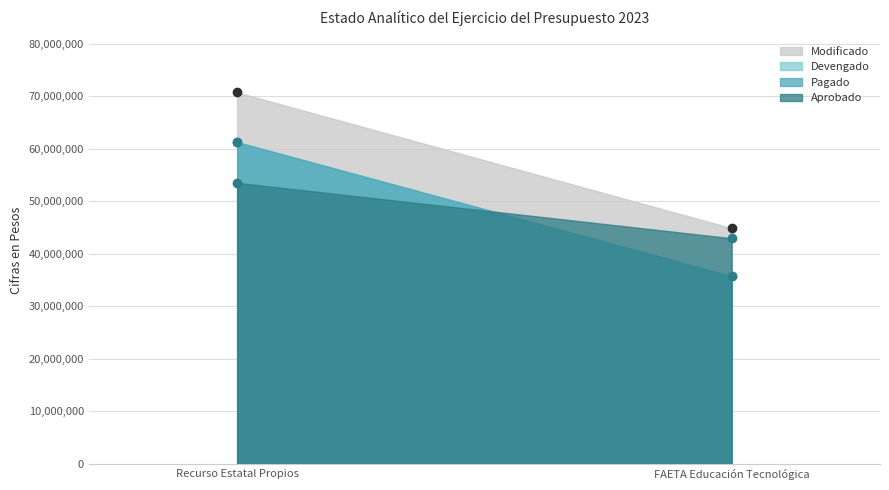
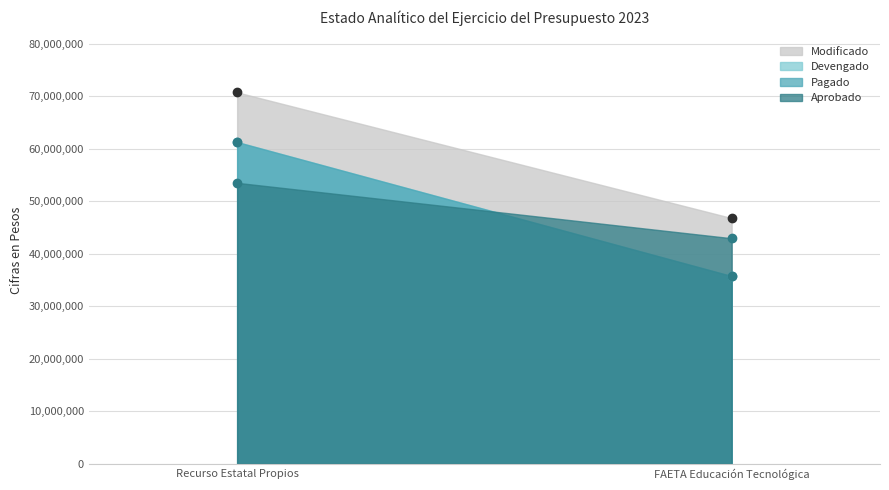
Modificado, FAETA Educación Tecnológica: 45,000,000 -> 47,000,000
